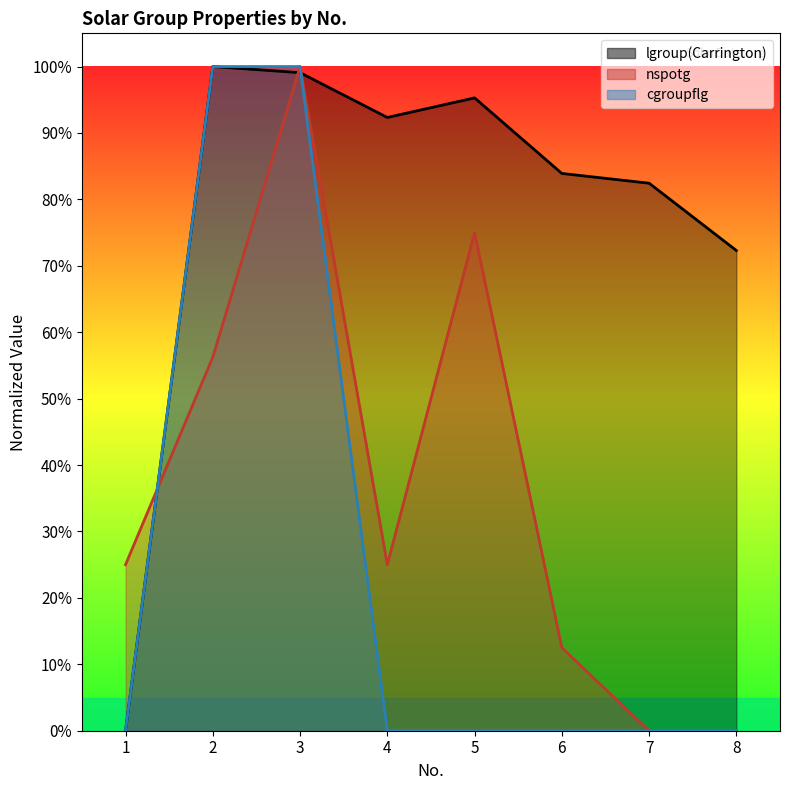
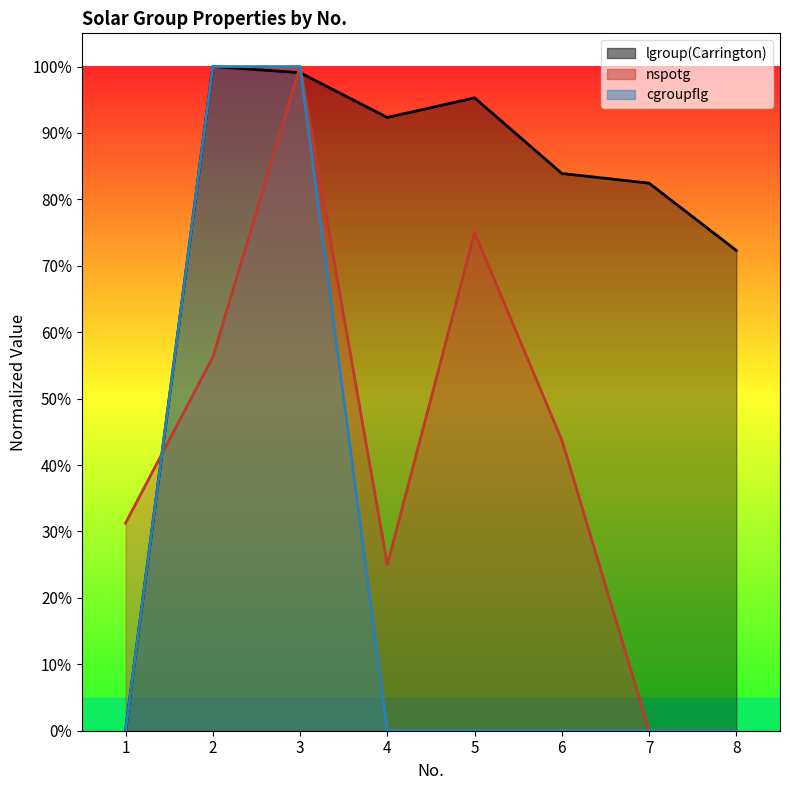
nspotg, 1: 25% -> 31%
nspotg, 6: 13% -> 44%
